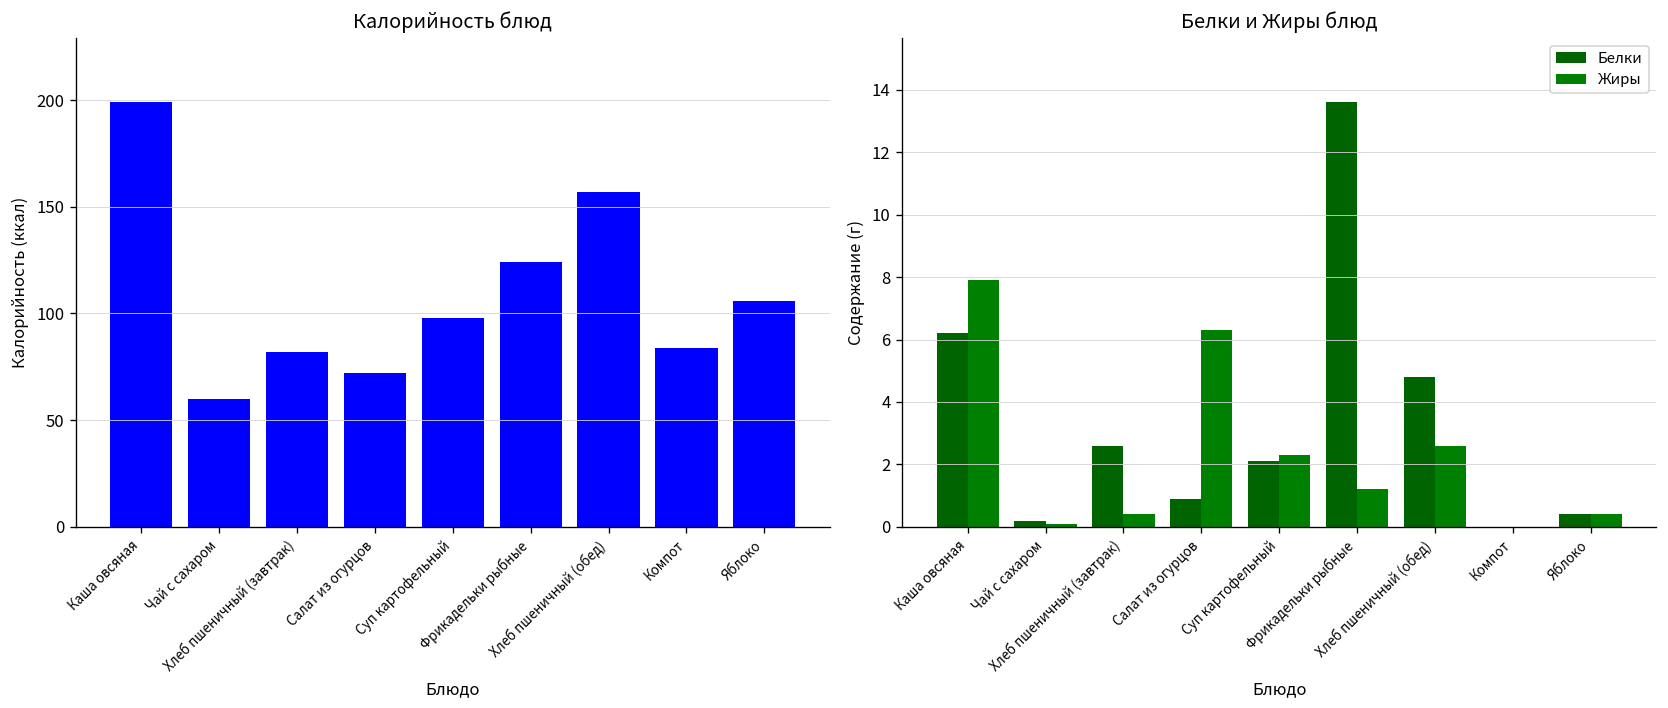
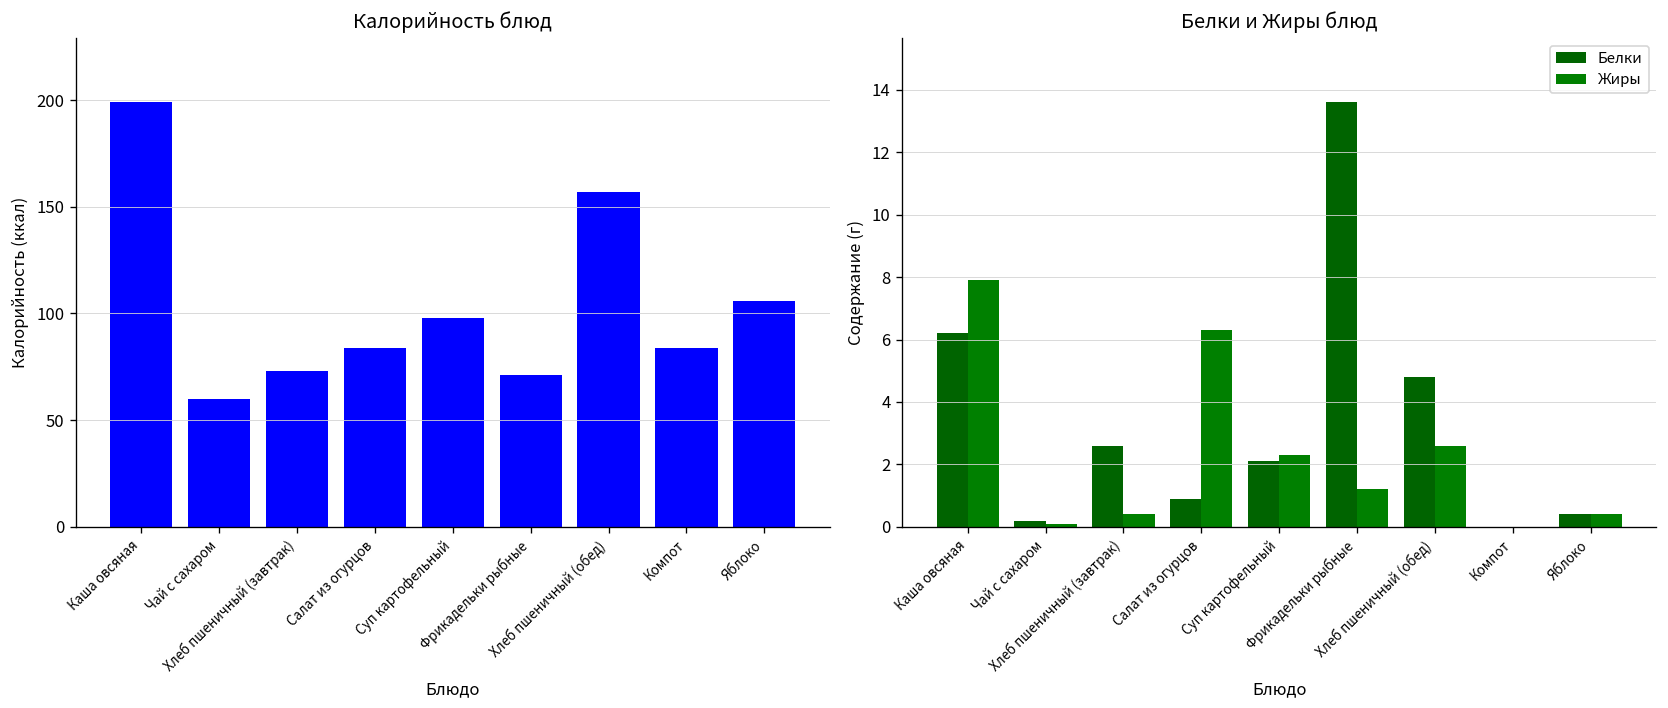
Калорийность блюд, Хлеб пшеничный (завтрак): 82 -> 73
Калорийность блюд, Салат из огурцов: 72 -> 84
Калорийность блюд, Фрикадельки рыбные: 124 -> 71
